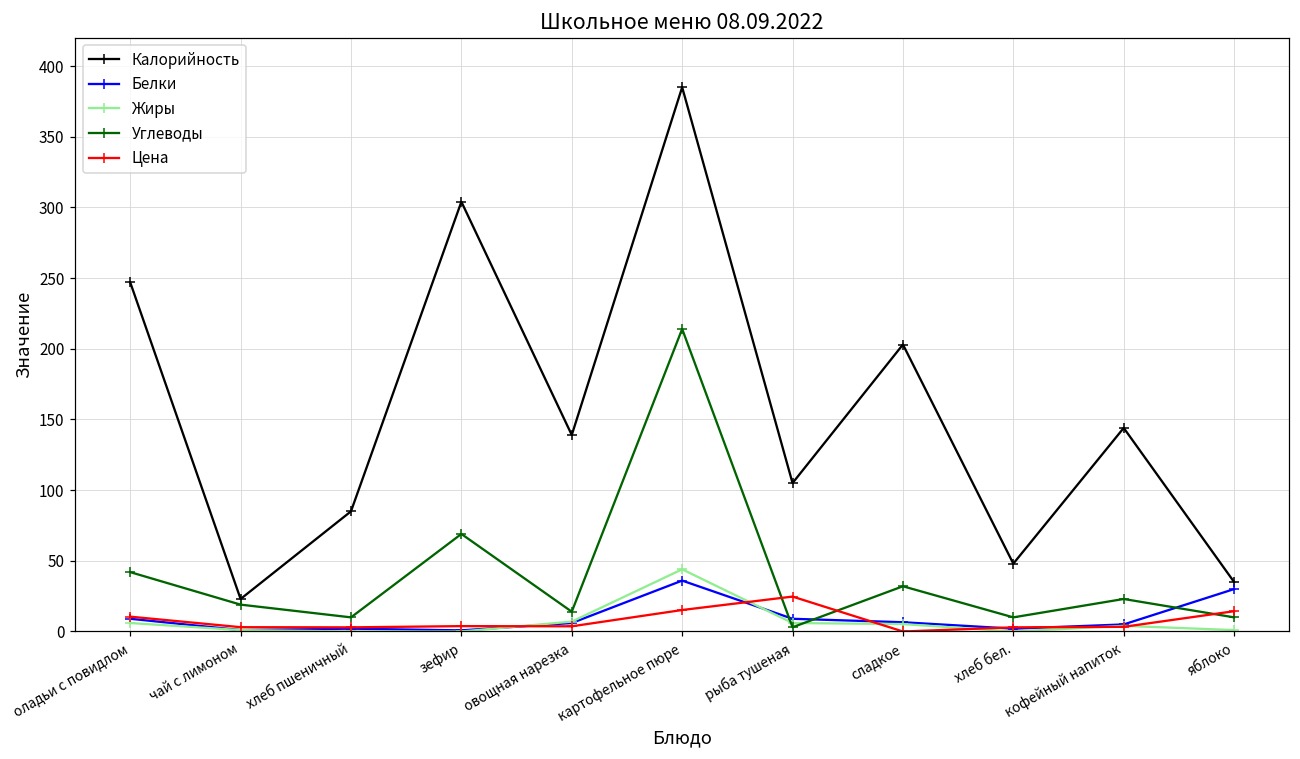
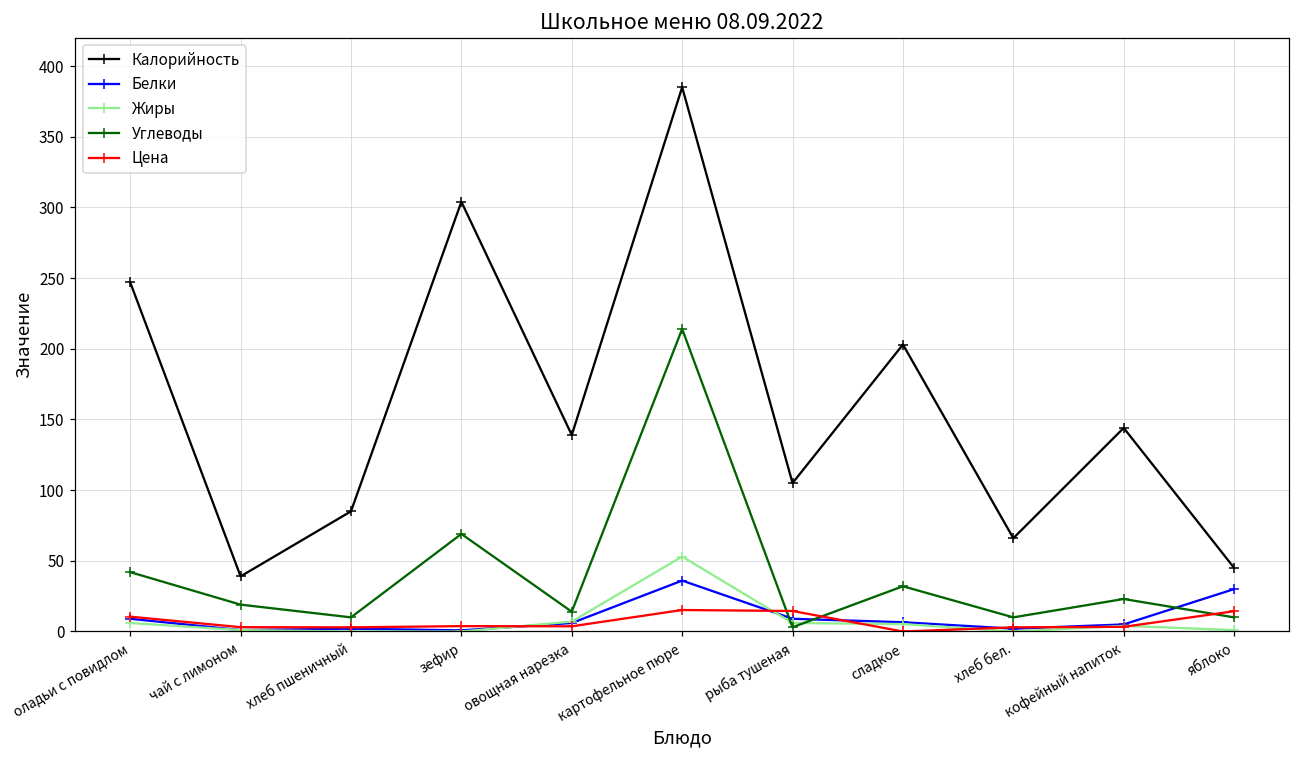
Калорийность, чай с лимоном: 23 -> 39
Жиры, картофельное пюре: 44 -> 53
Цена, рыба тушеная: 25 -> 15
Калорийность, хлеб бел.: 48 -> 66
Калорийность, яблоко: 35 -> 45
